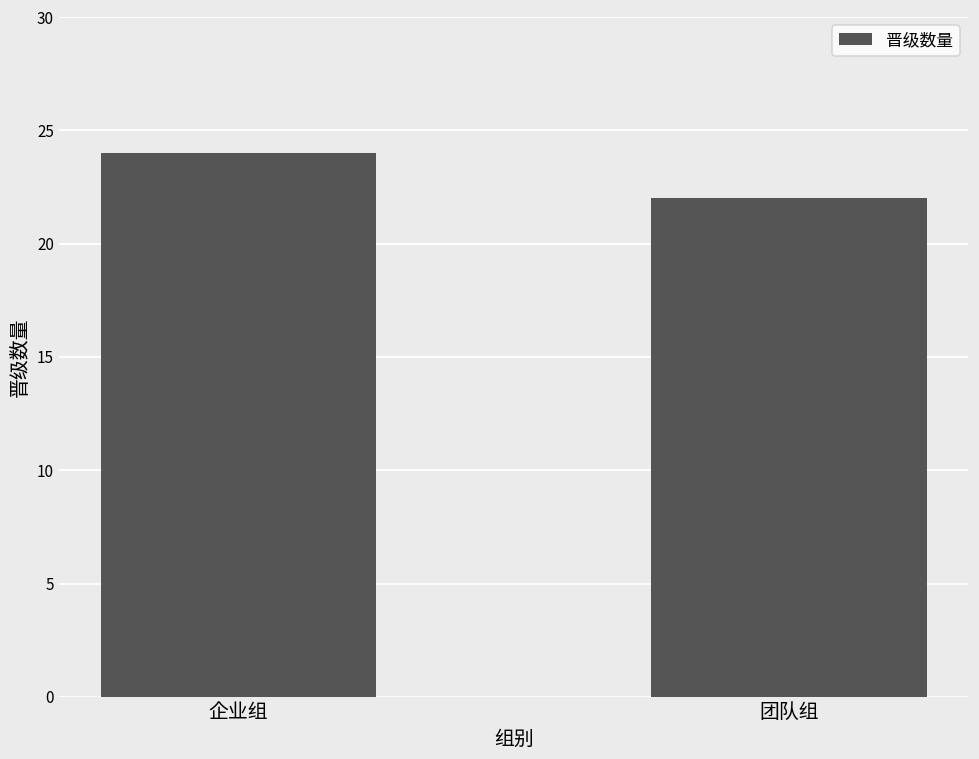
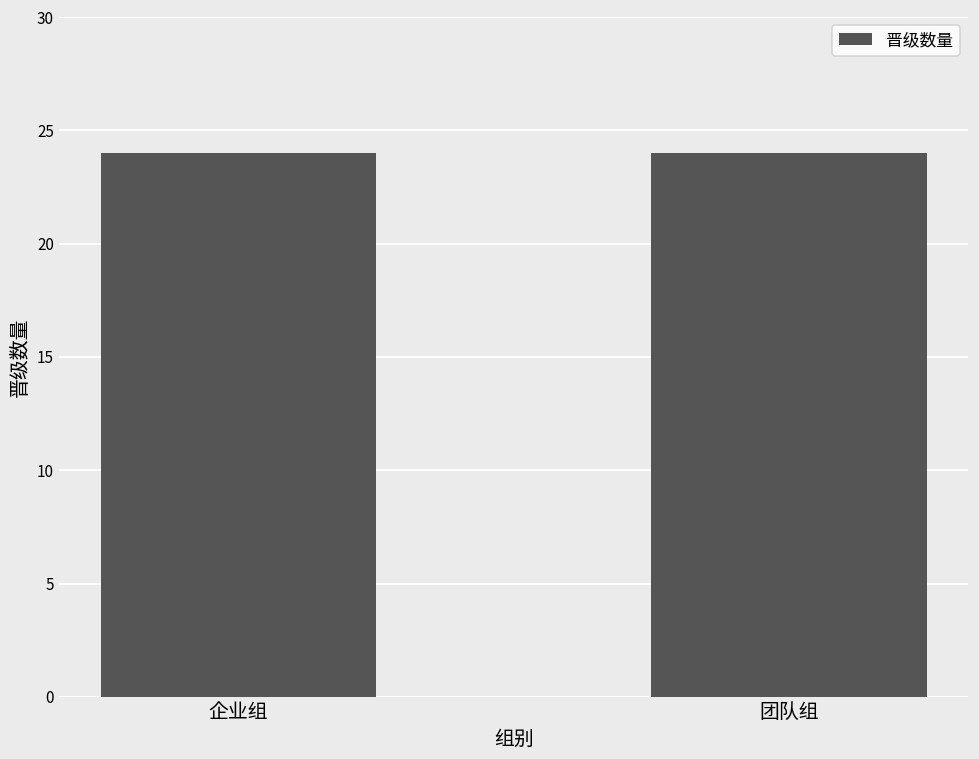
团队组: 22 -> 24
